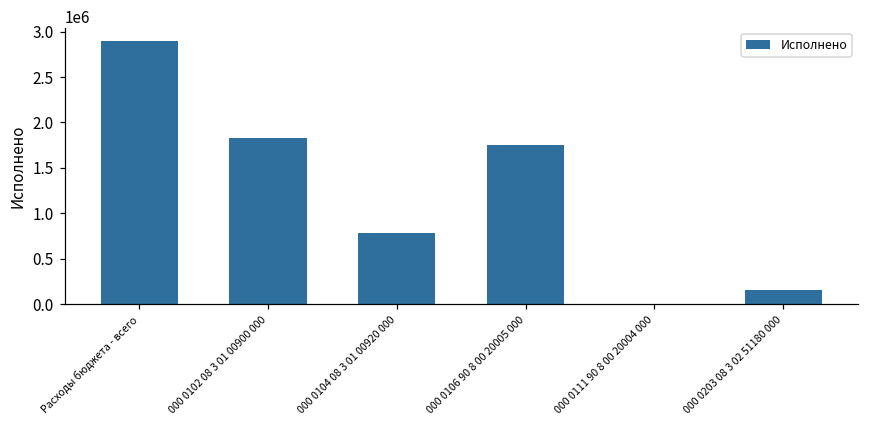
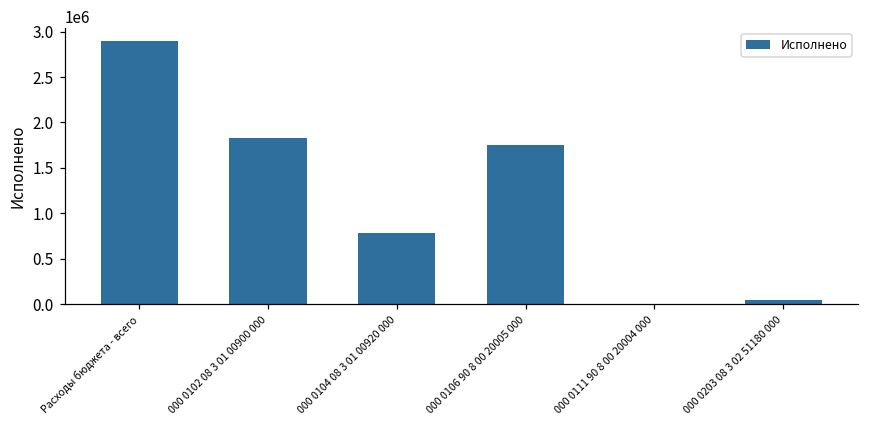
000 0203 08 3 02 51180 000: 200000 -> 100000
